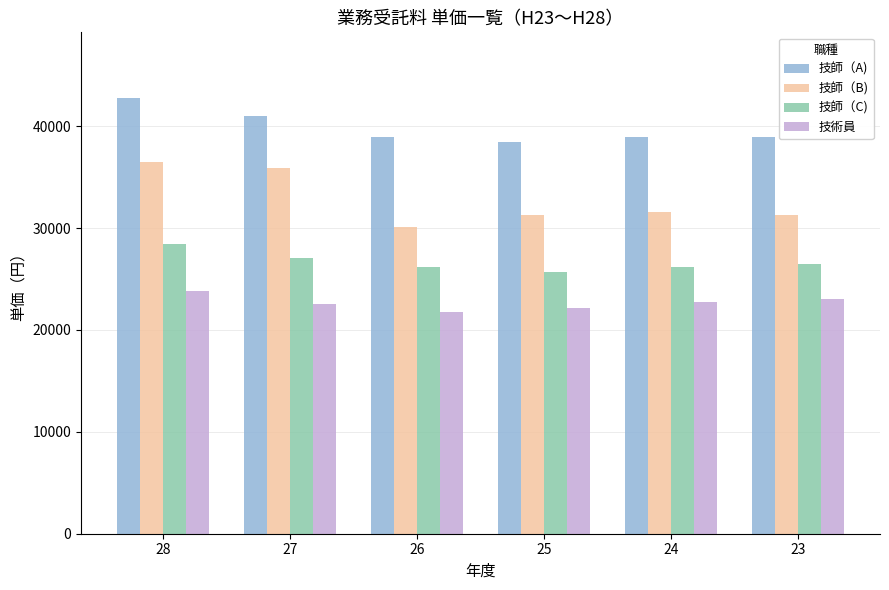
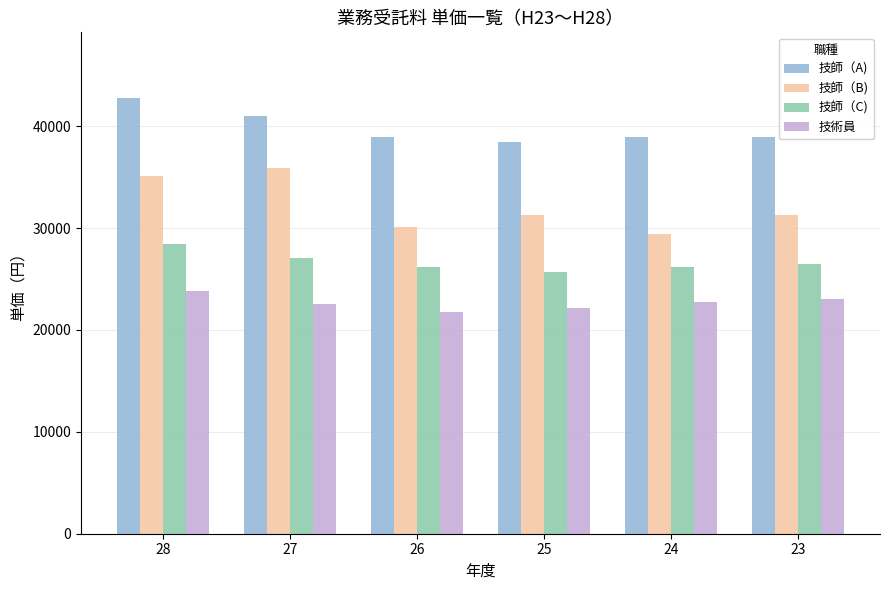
技師（B), 28: 36500 -> 35100
技師（B), 24: 31600 -> 29400
